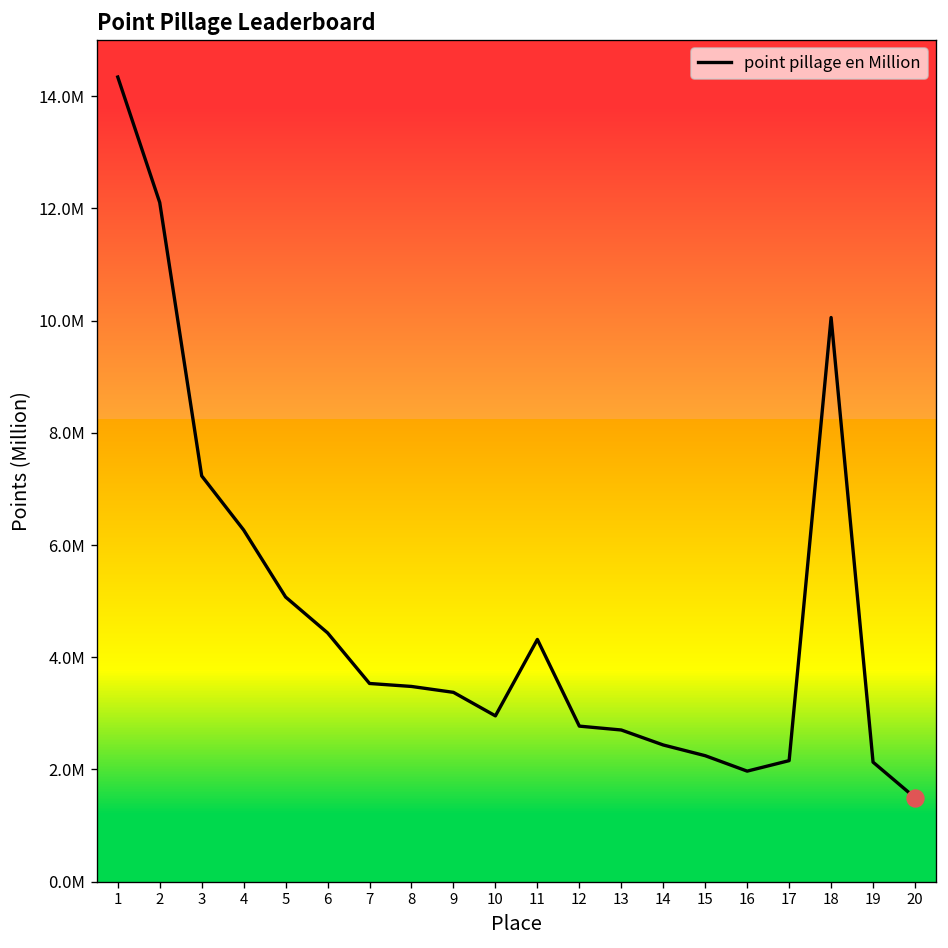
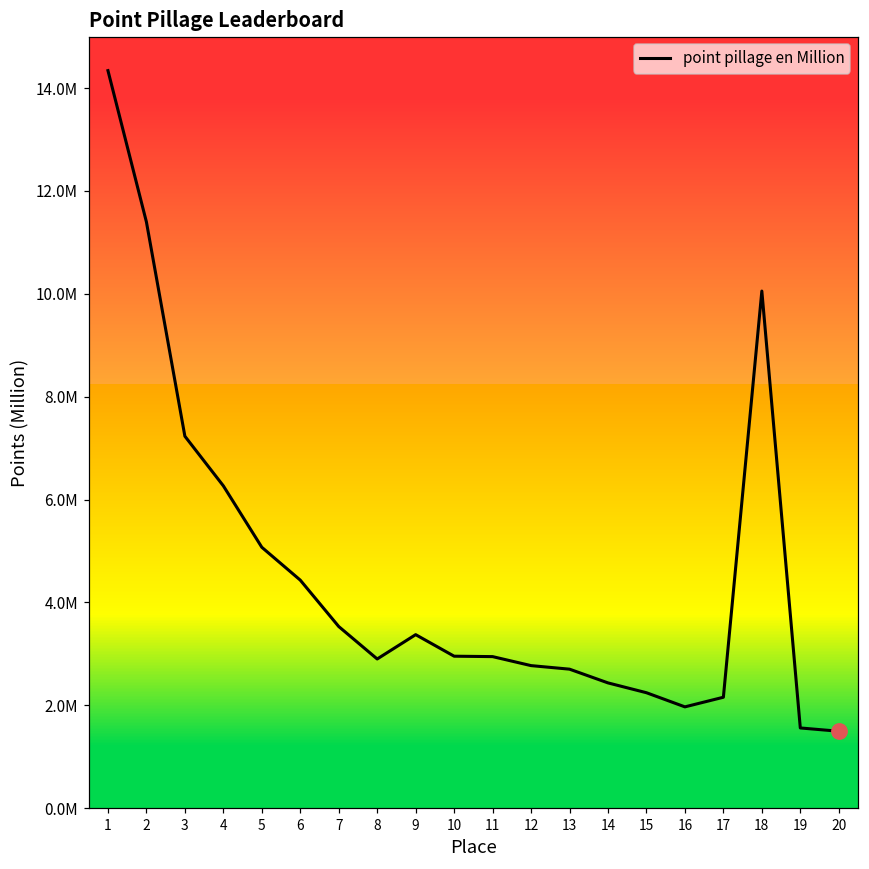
point pillage en Million, 2: 12100000 -> 11400000
point pillage en Million, 8: 3500000 -> 2900000
point pillage en Million, 11: 4300000 -> 2900000
point pillage en Million, 19: 2100000 -> 1600000
